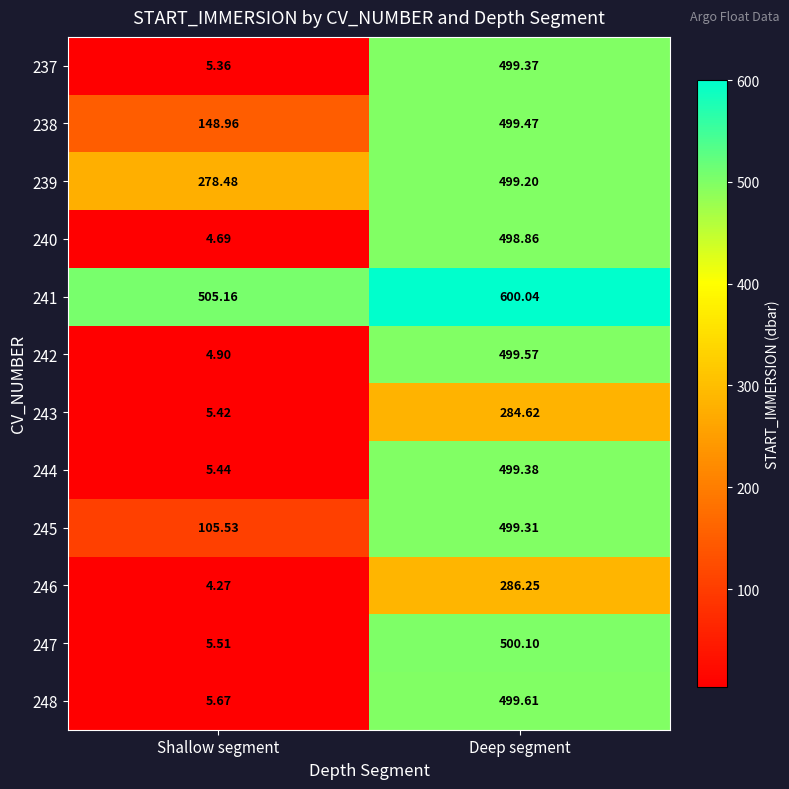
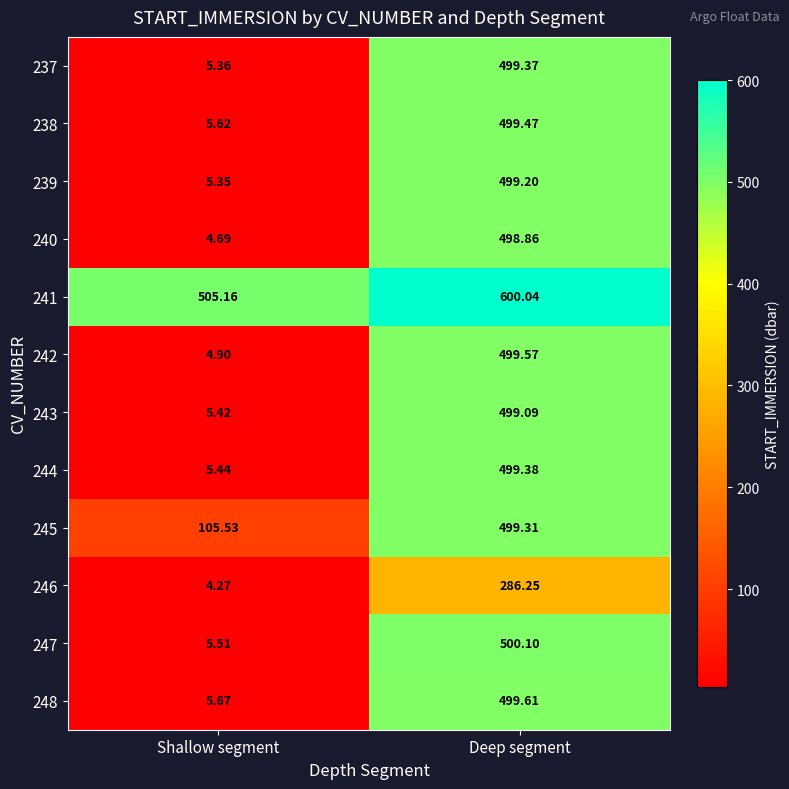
238, Shallow segment: 148.96 -> 5.62
239, Shallow segment: 278.48 -> 5.35
243, Deep segment: 284.62 -> 499.09
